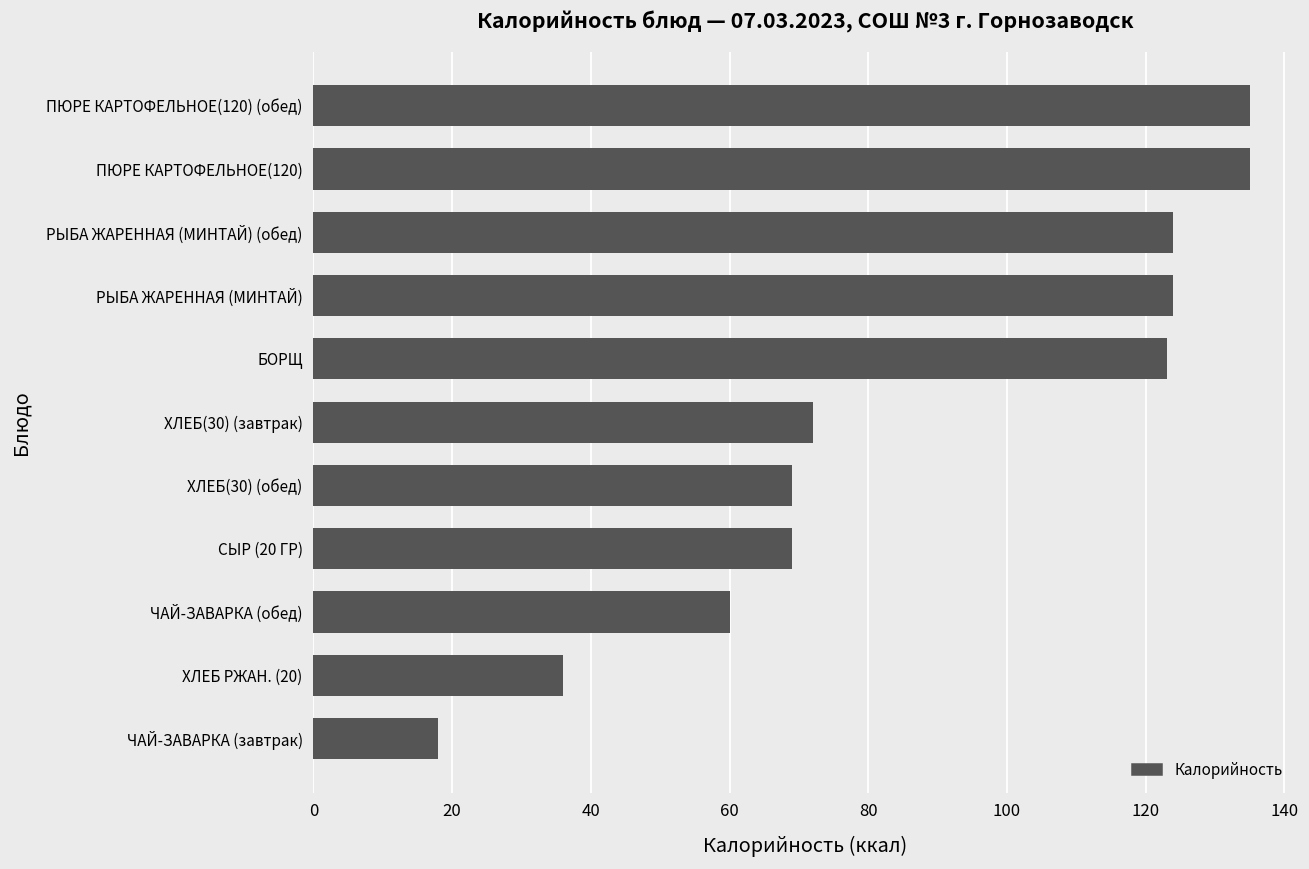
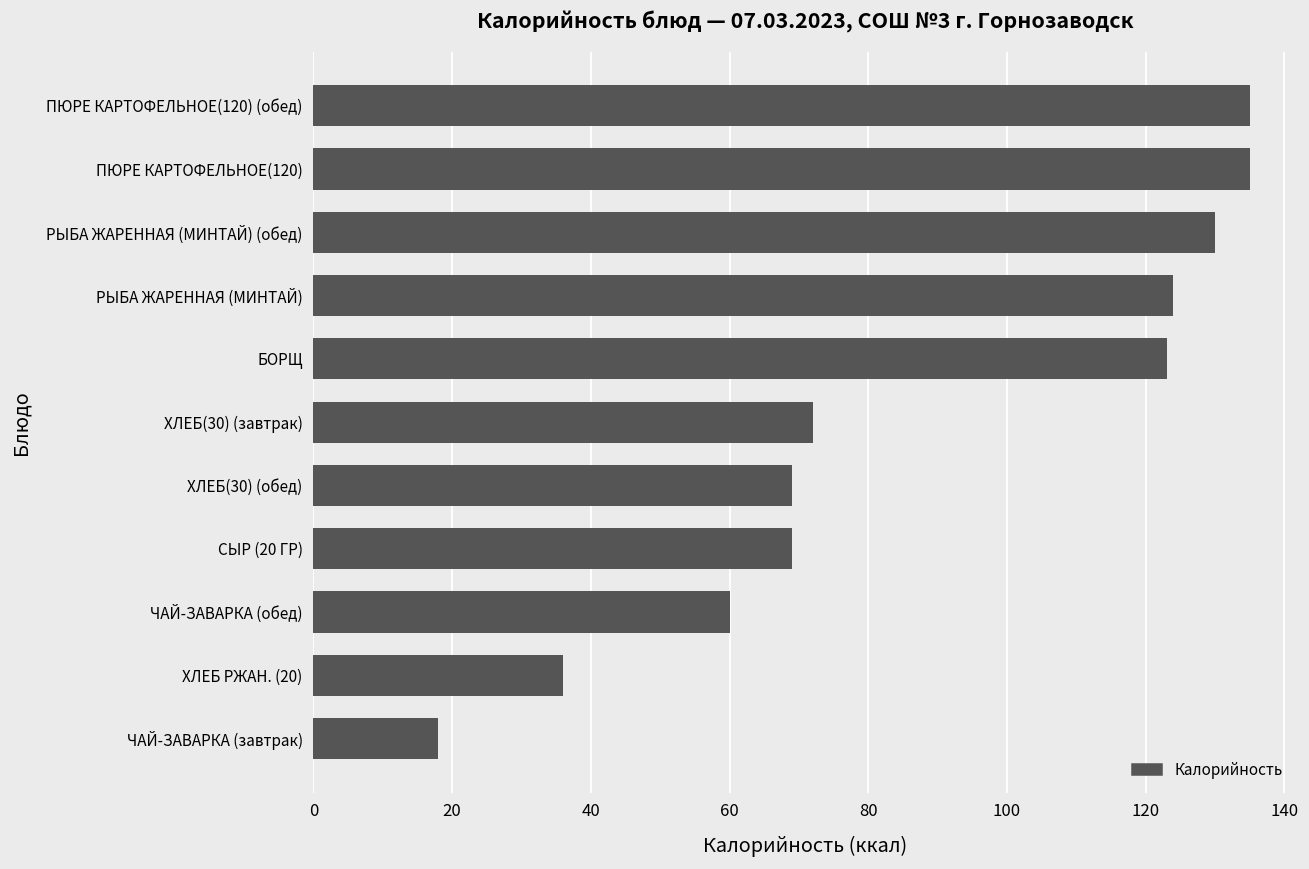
РЫБА ЖАРЕННАЯ (МИНТАЙ) (обед): 124 -> 130
